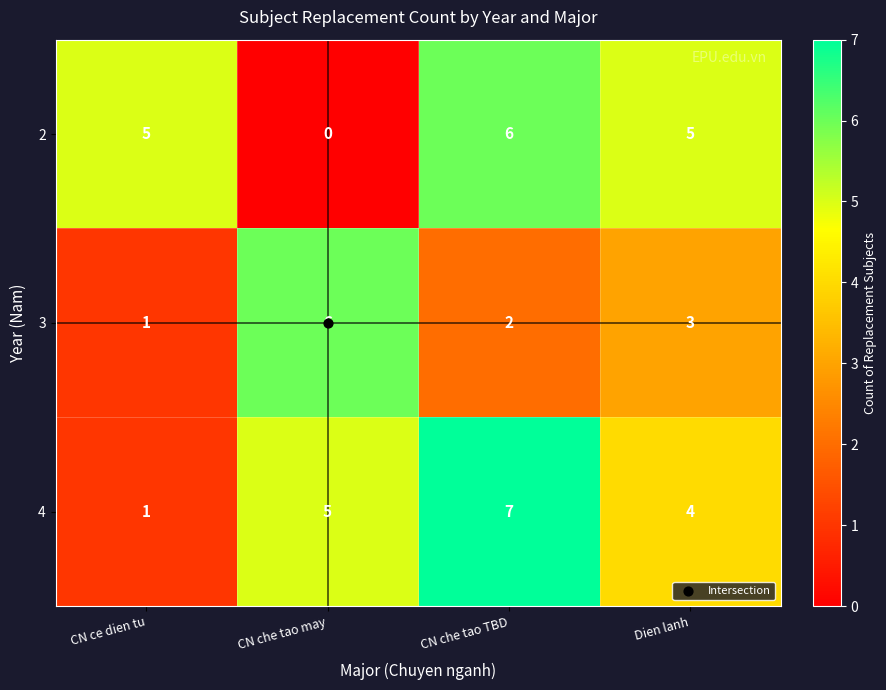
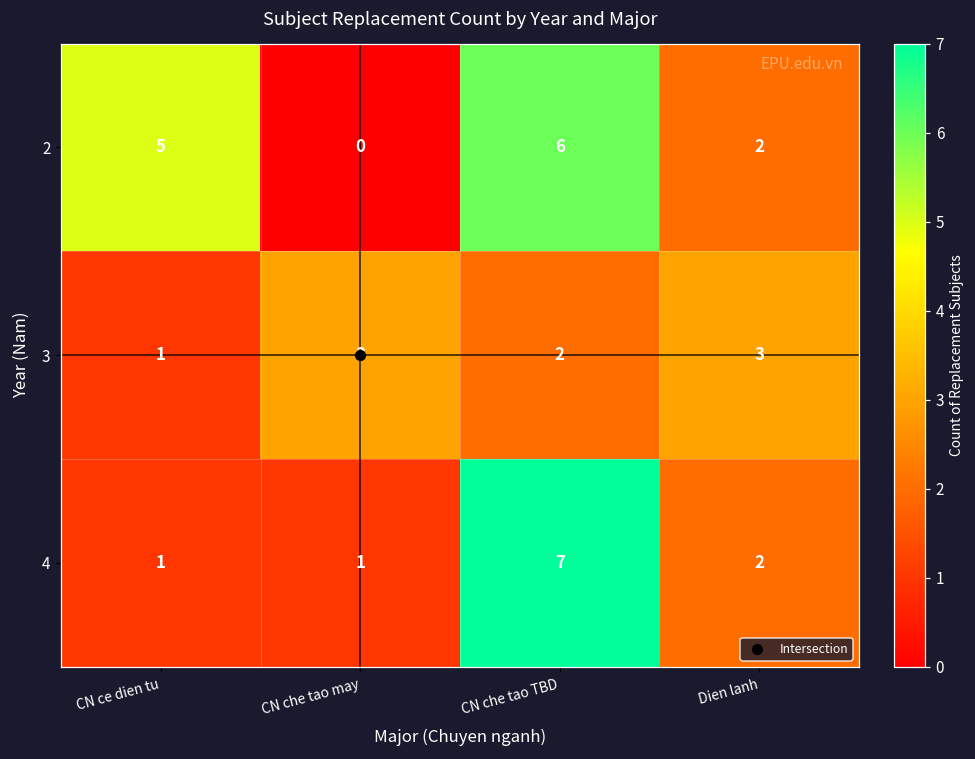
2, Dien lanh: 5 -> 2
3, CN che tao may: 6 -> 3
4, CN che tao may: 5 -> 1
4, Dien lanh: 4 -> 2
